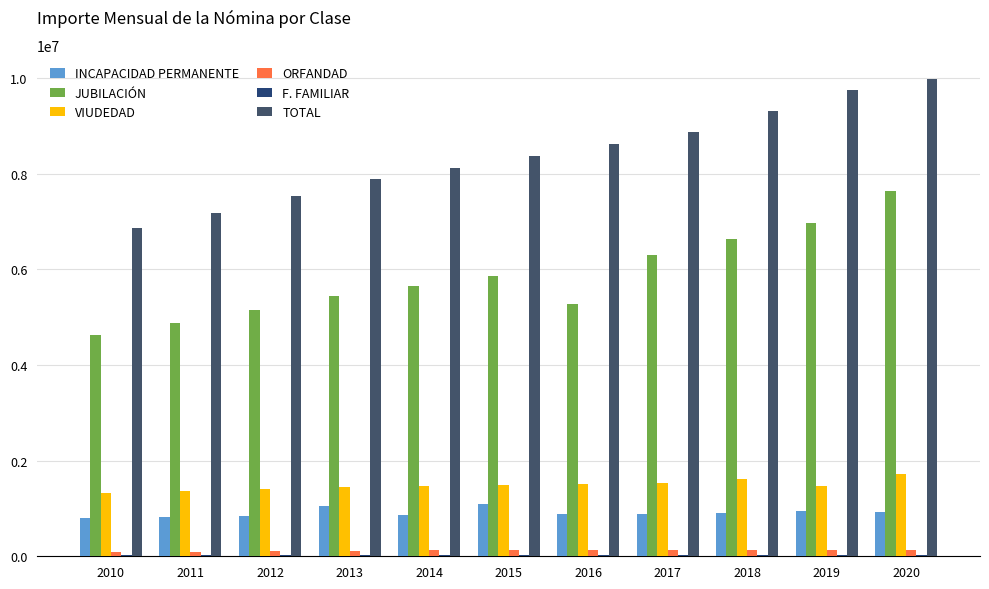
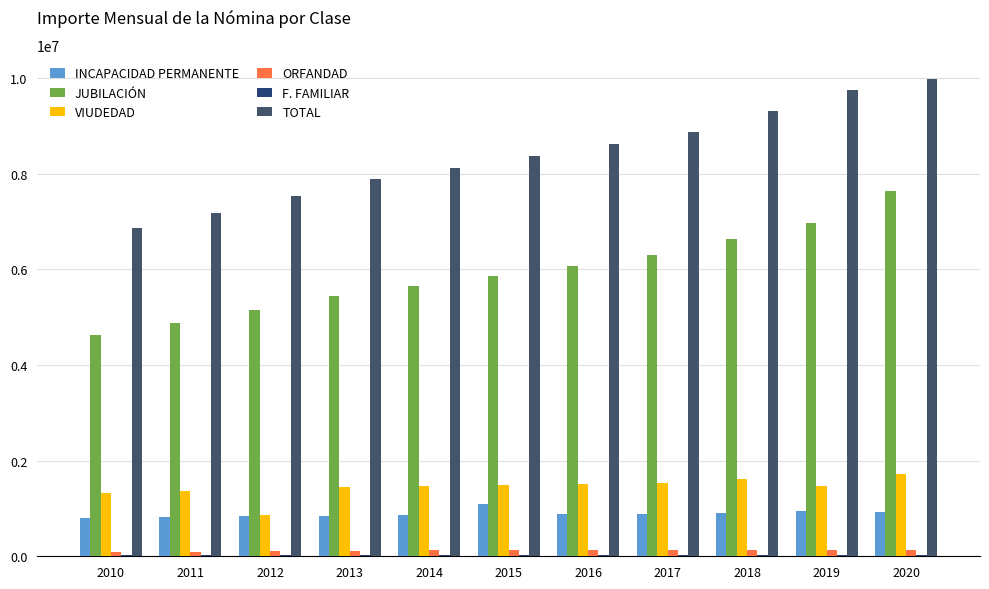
VIUDEDAD, 2012: 1400000 -> 900000
INCAPACIDAD PERMANENTE, 2013: 1100000 -> 800000
JUBILACIÓN, 2016: 5300000 -> 6100000
